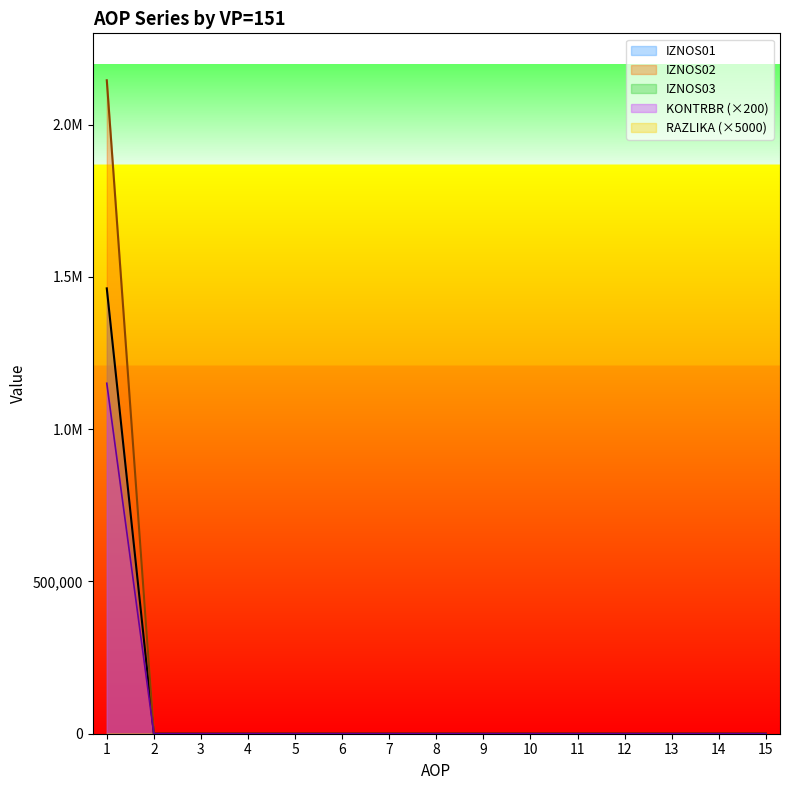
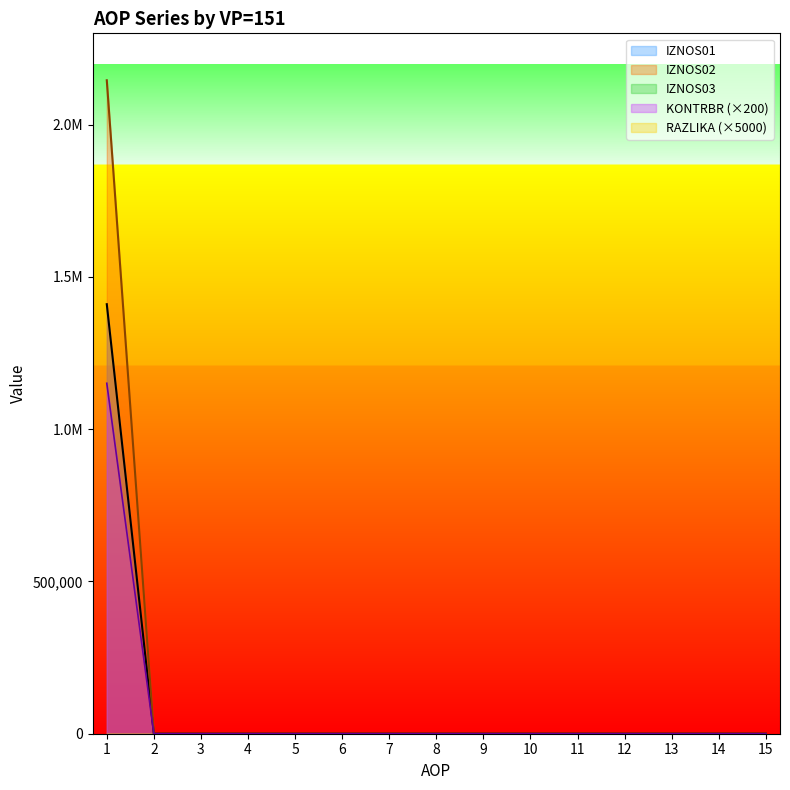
IZNOS01, 1: 1,460,000 -> 1,410,000
